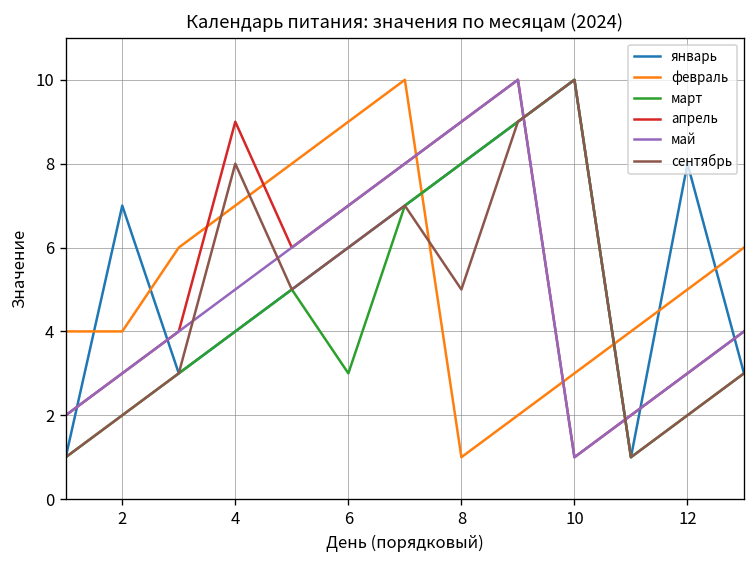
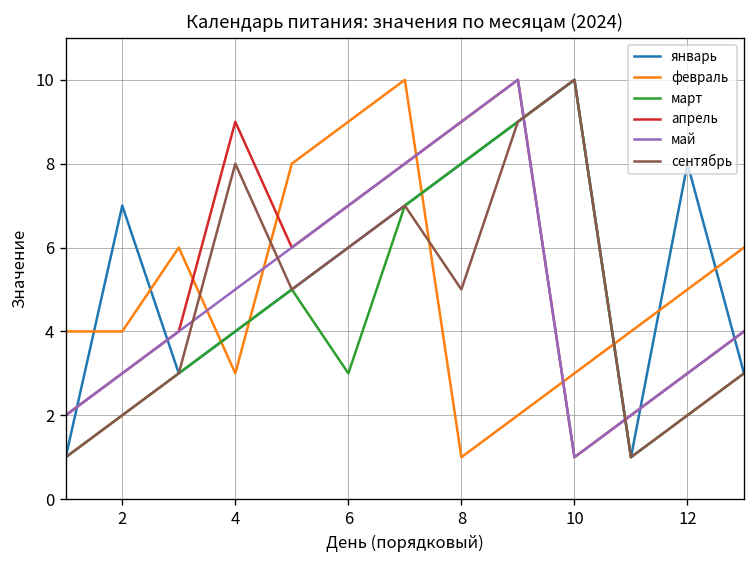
февраль, 4: 7 -> 3
